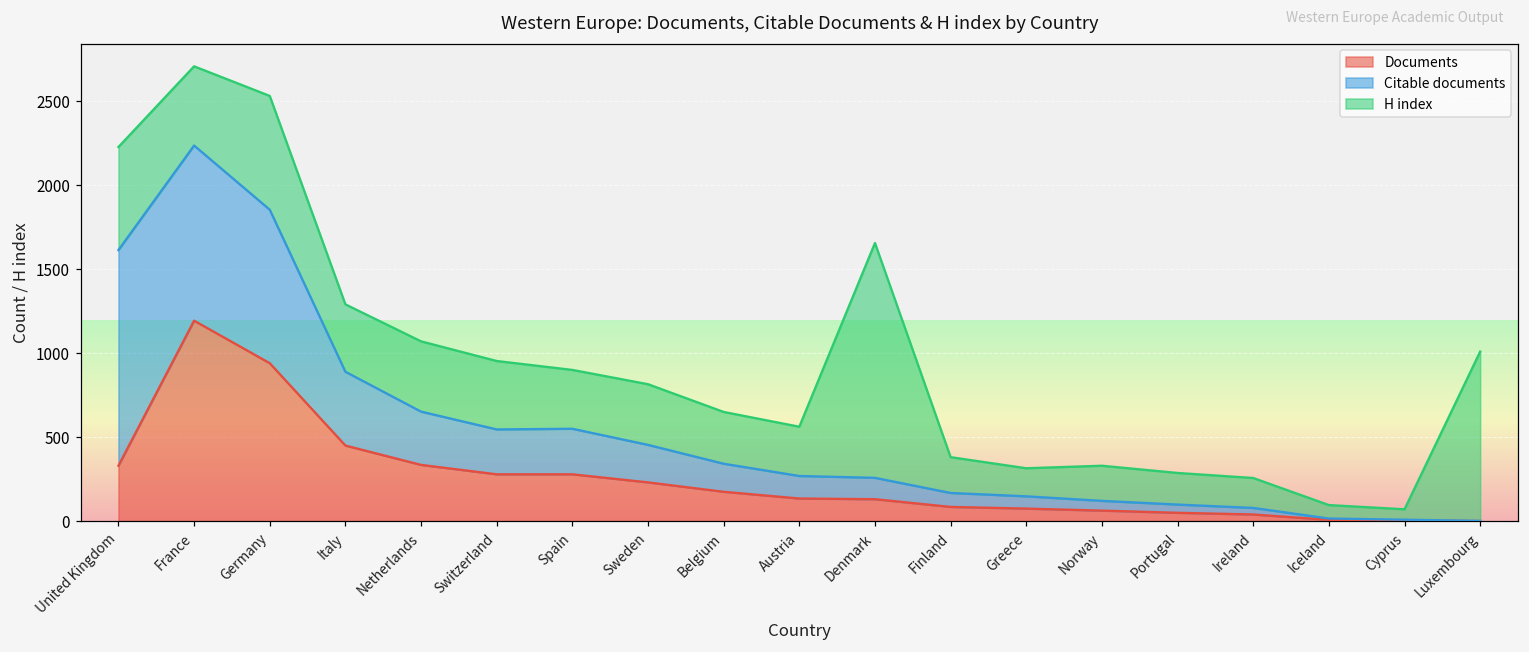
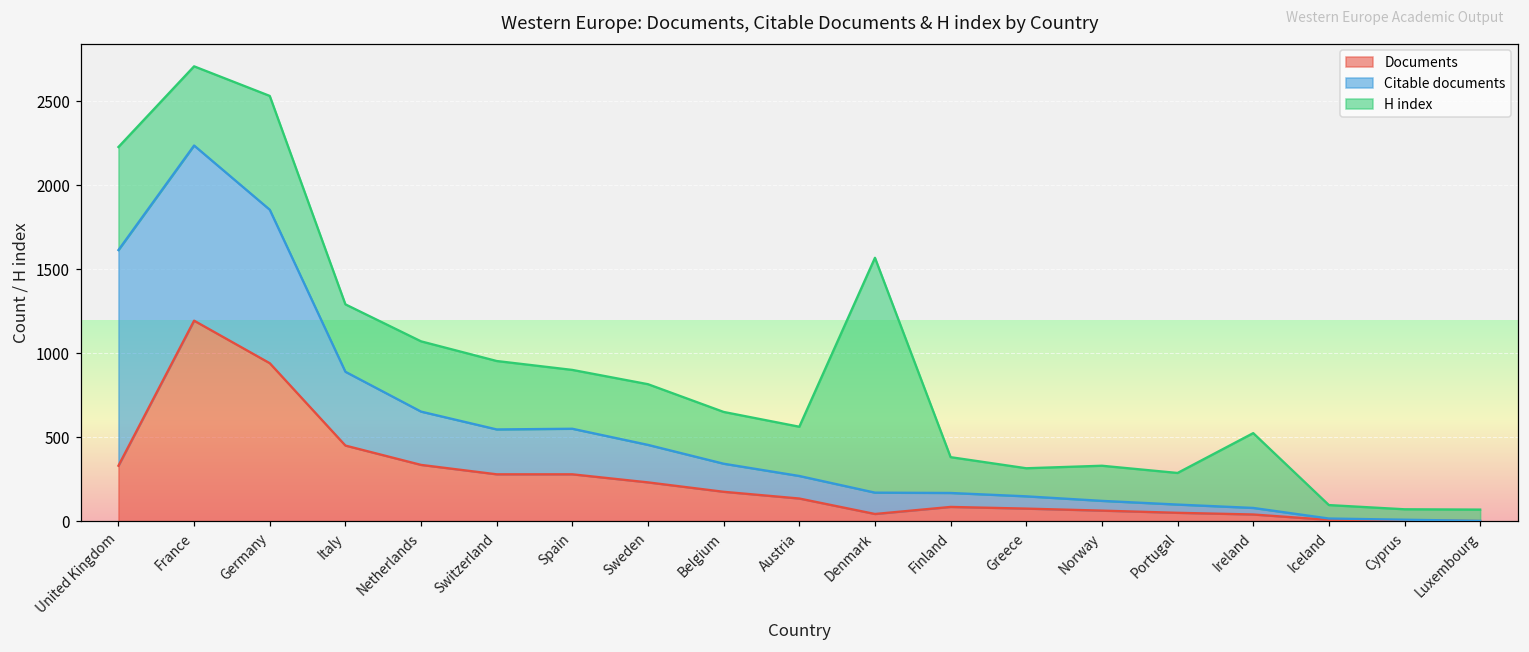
Documents, Denmark: 130 -> 40
H index, Ireland: 180 -> 450
H index, Luxembourg: 1010 -> 70
